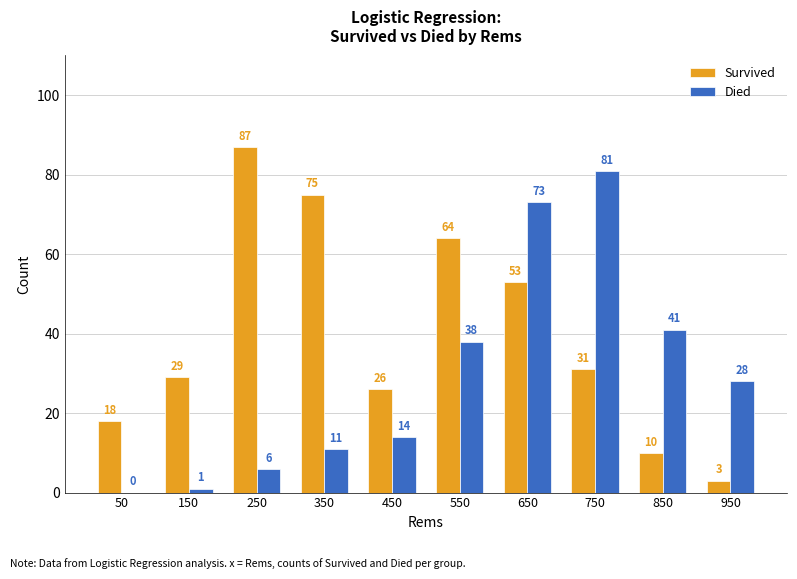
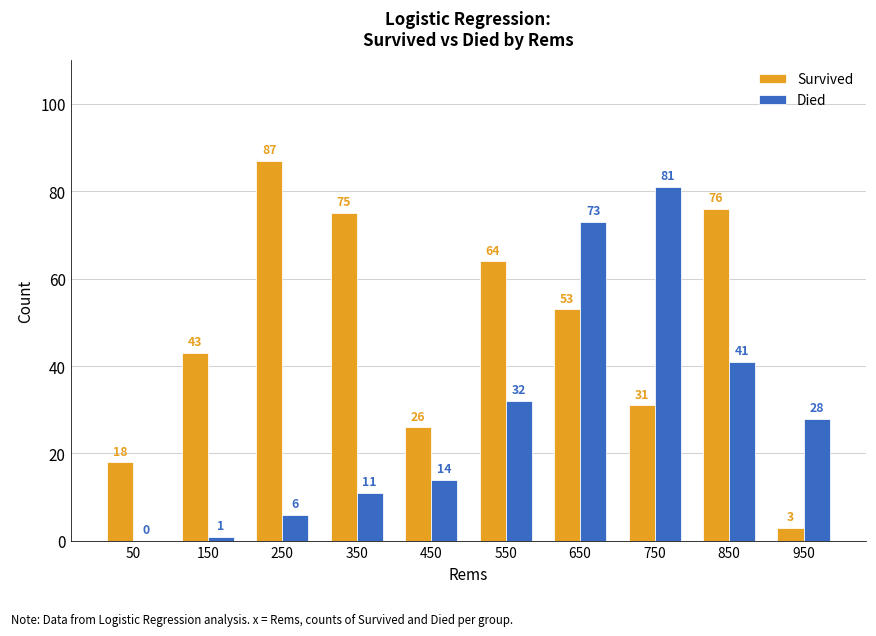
Survived, 150: 29 -> 43
Died, 550: 38 -> 32
Survived, 850: 10 -> 76
